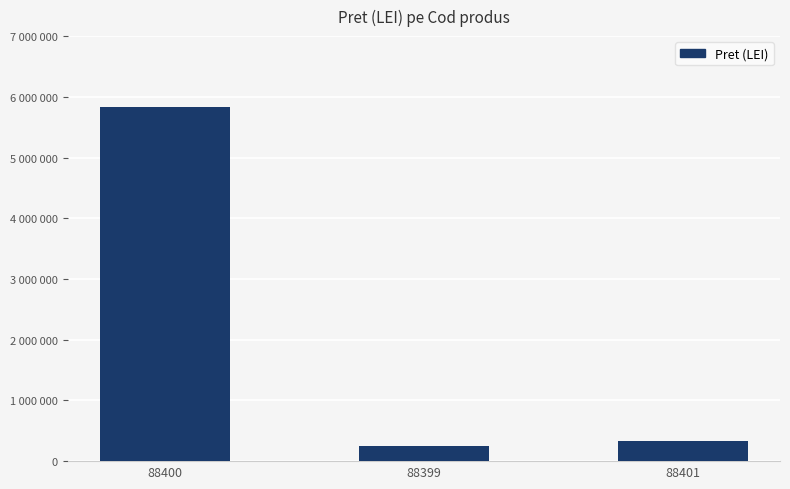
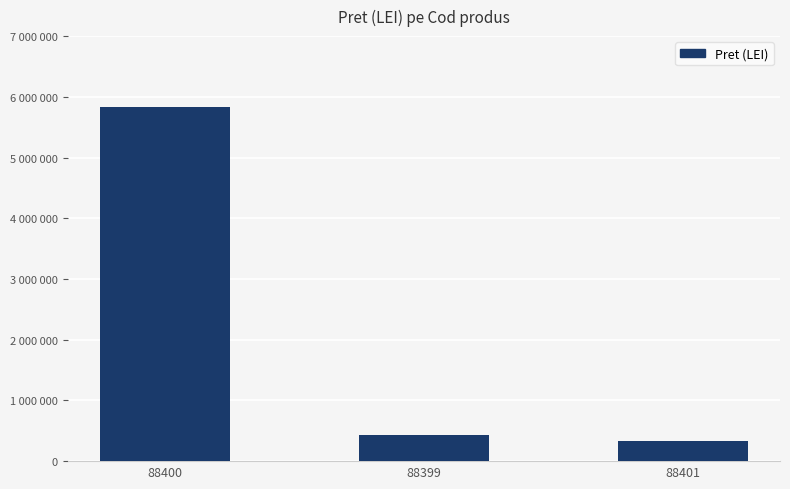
88399: 200000 -> 400000
